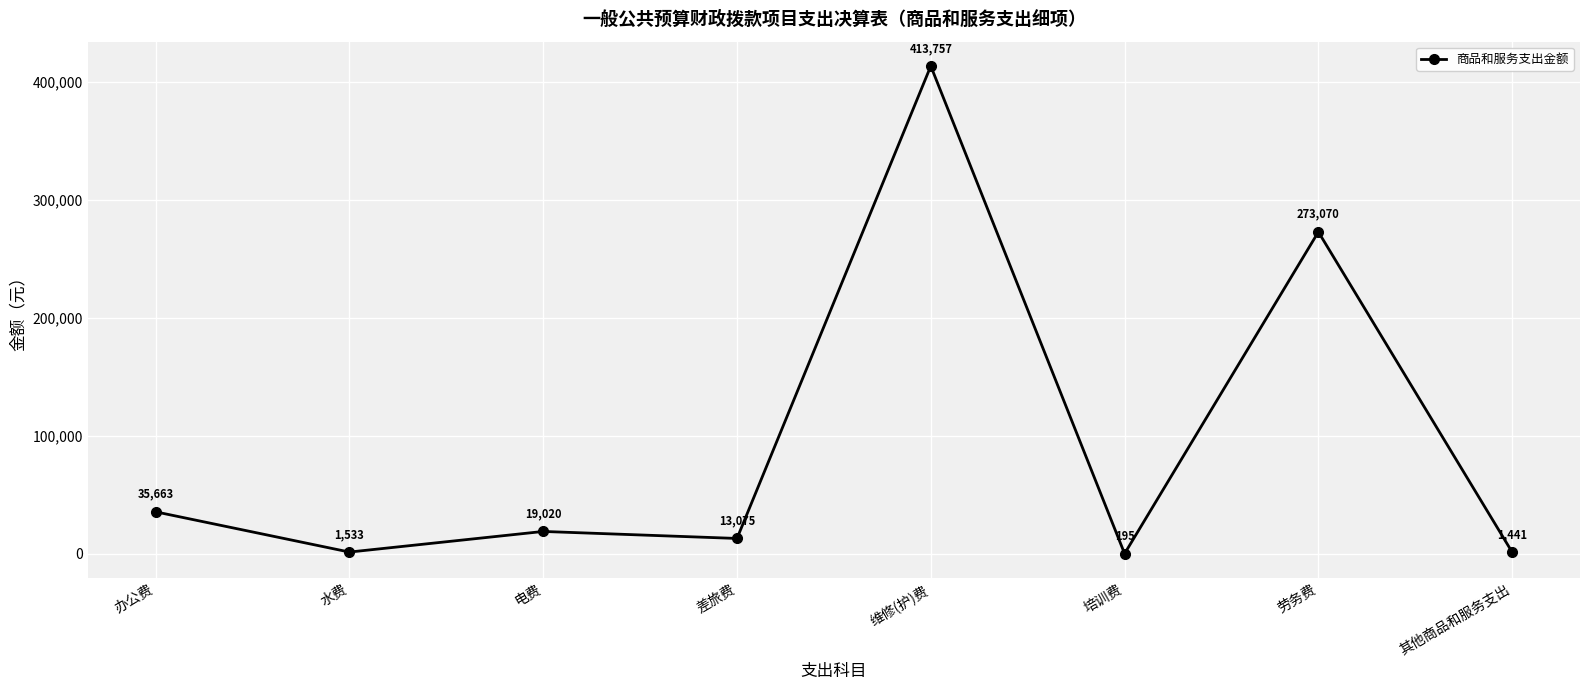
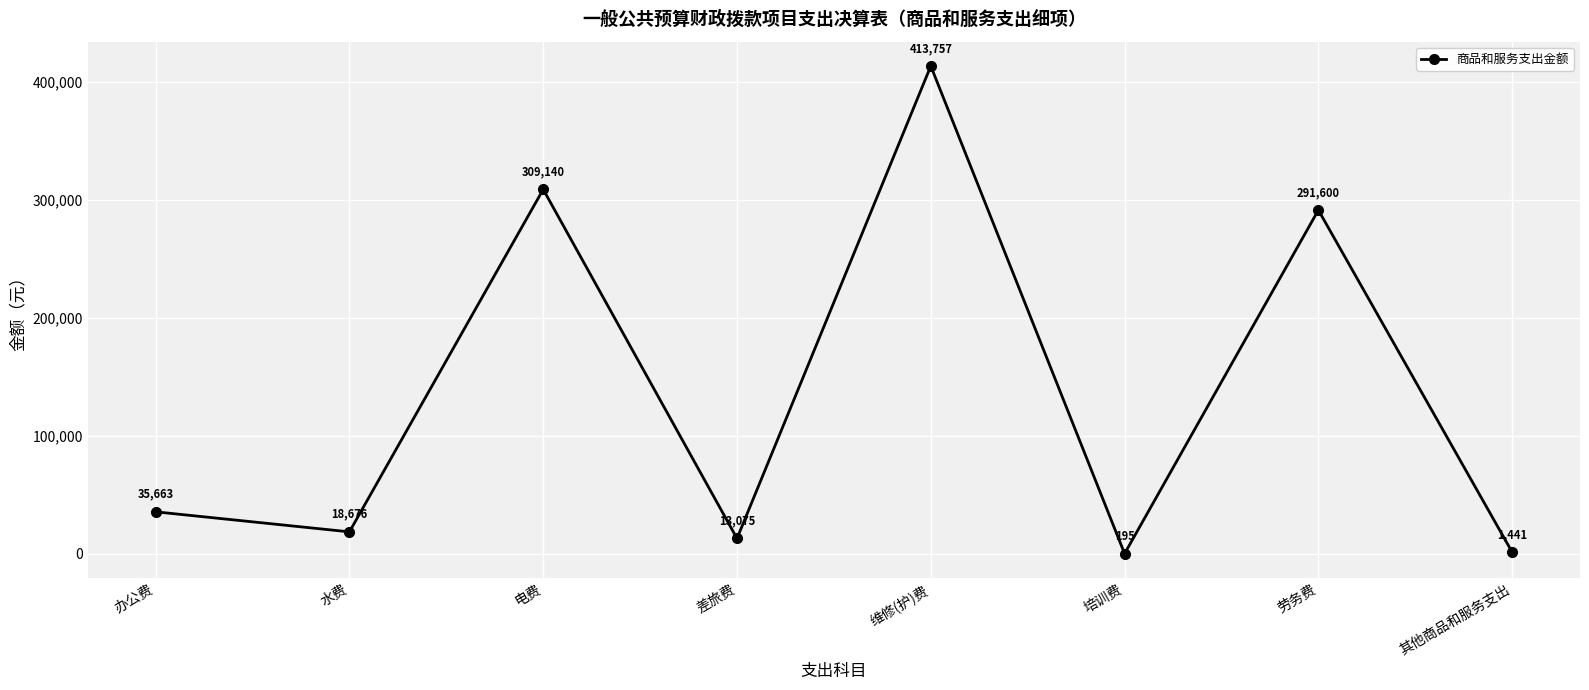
水费: 1,533 -> 18,676
电费: 19,020 -> 309,140
劳务费: 273,070 -> 291,600
